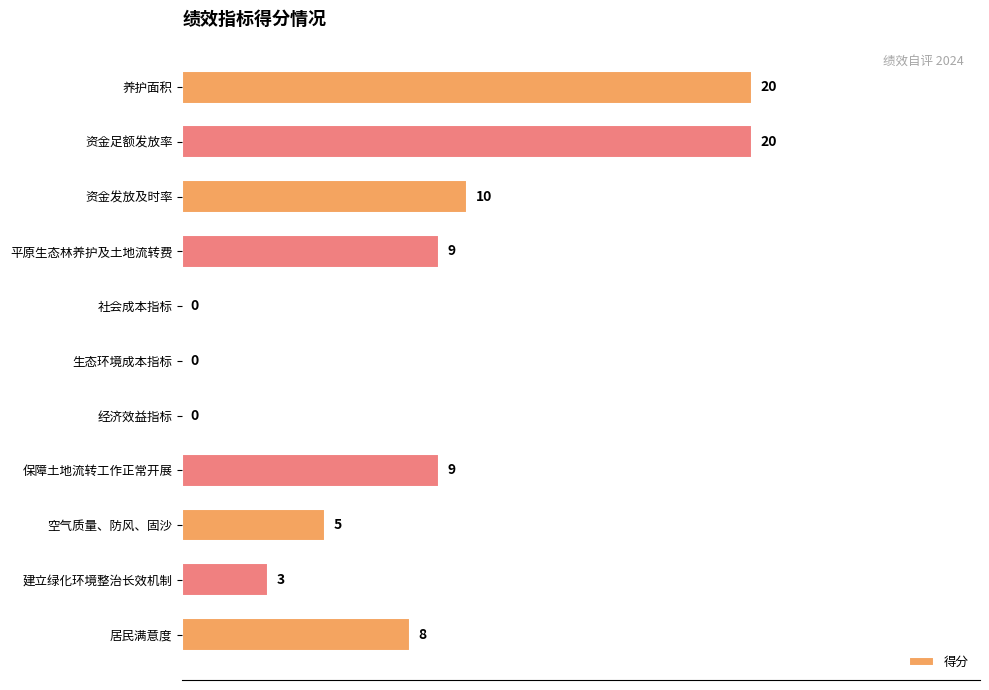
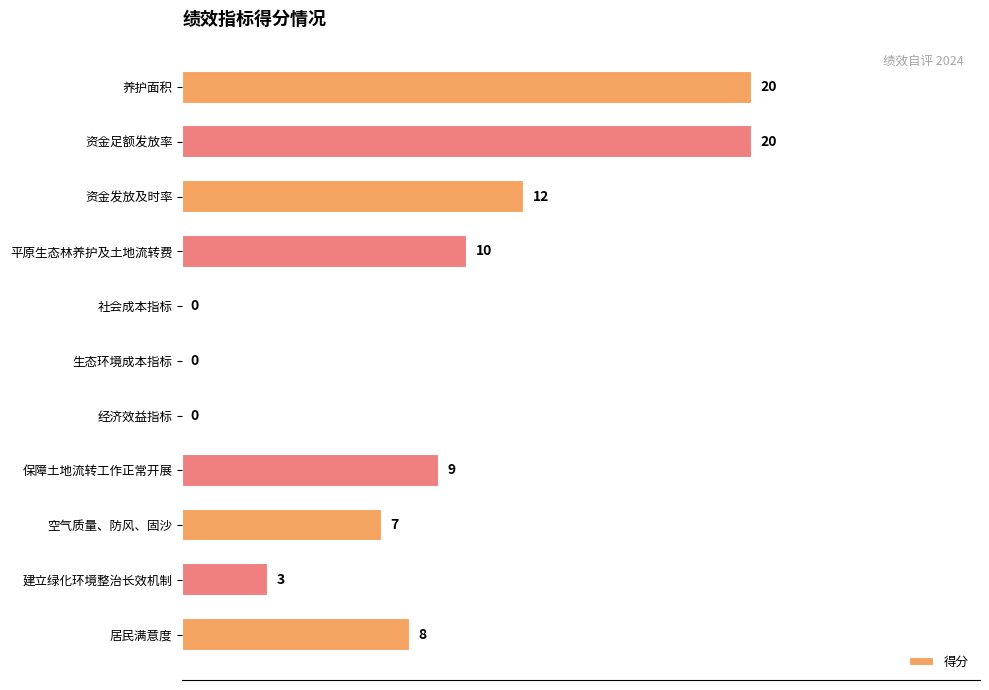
资金发放及时率: 10 -> 12
平原生态林养护及土地流转费: 9 -> 10
空气质量、防风、固沙: 5 -> 7
